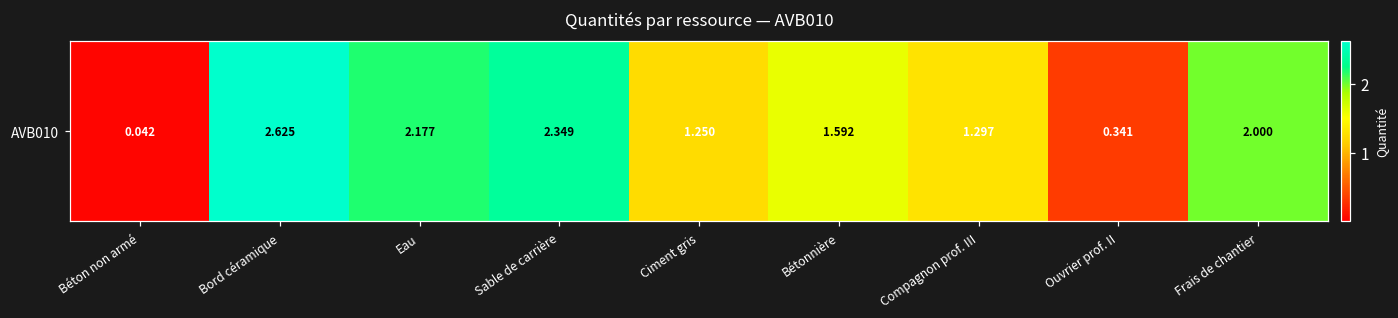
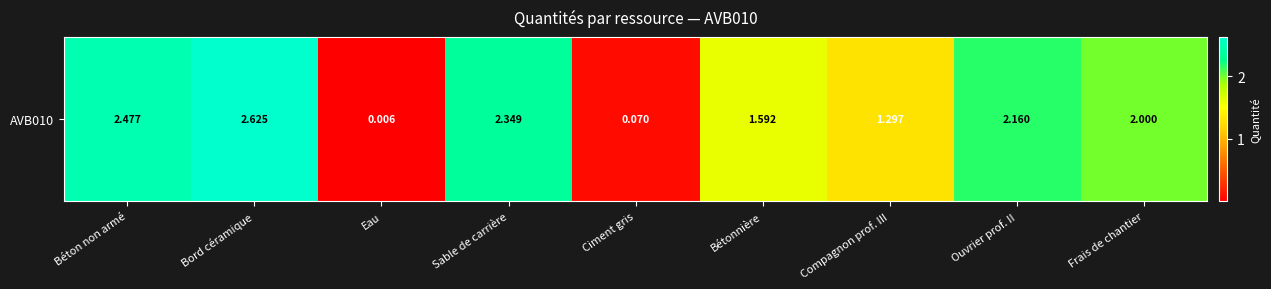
AVB010, Béton non armé: 0.042 -> 2.477
AVB010, Eau: 2.177 -> 0.006
AVB010, Ciment gris: 1.250 -> 0.070
AVB010, Ouvrier prof. II: 0.341 -> 2.160
